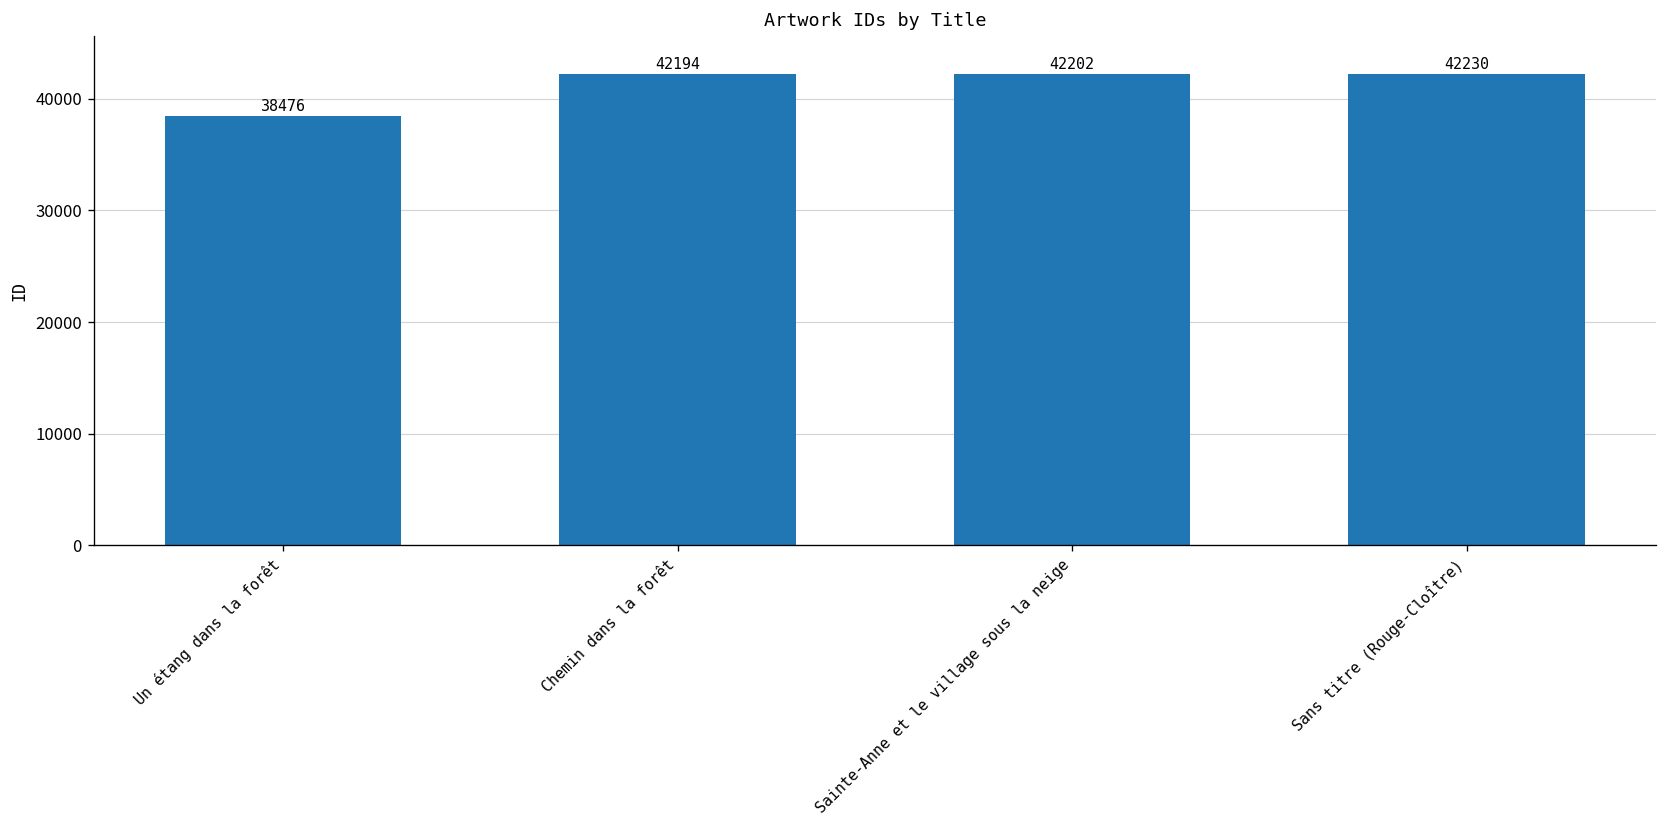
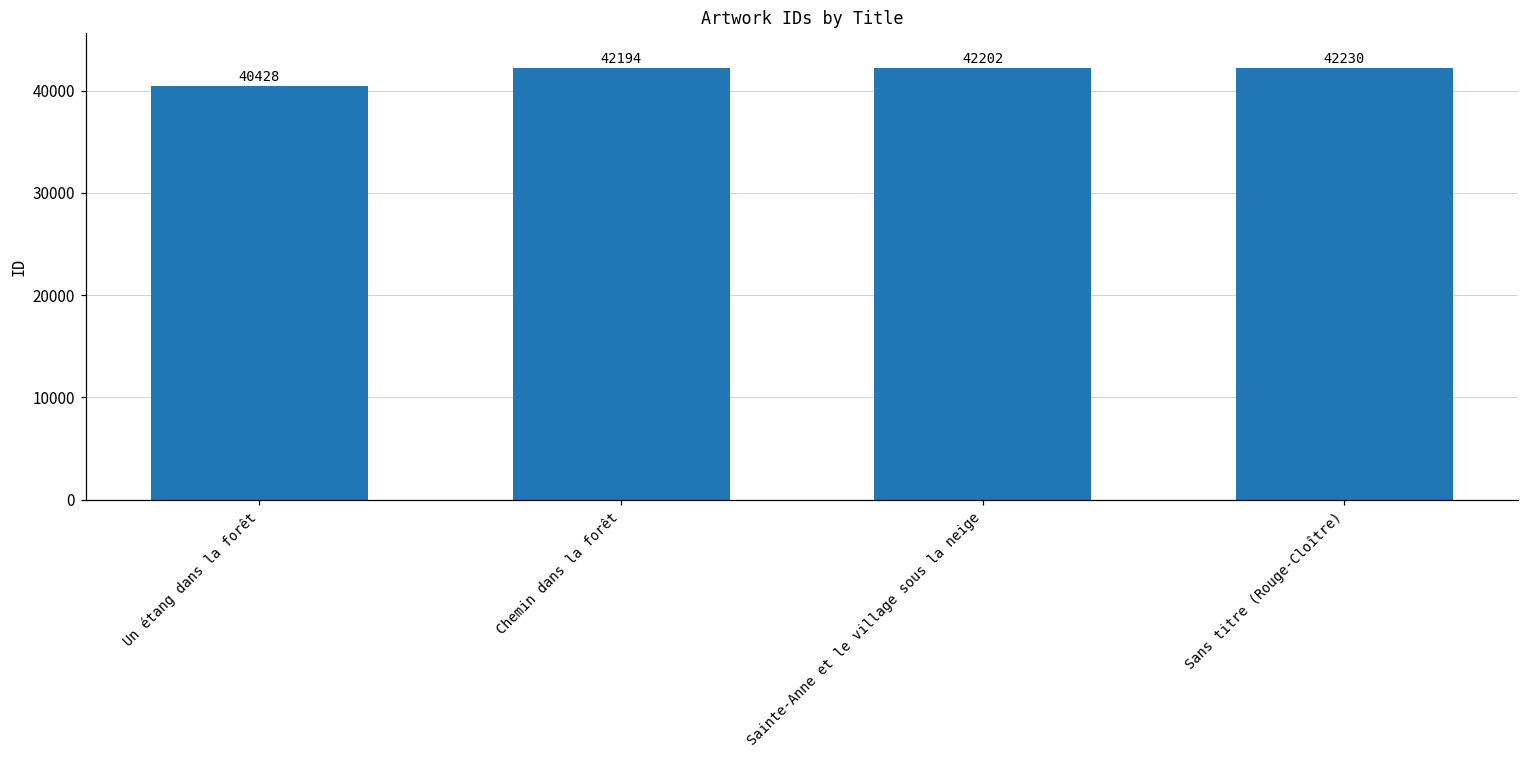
Un étang dans la forêt: 38476 -> 40428
